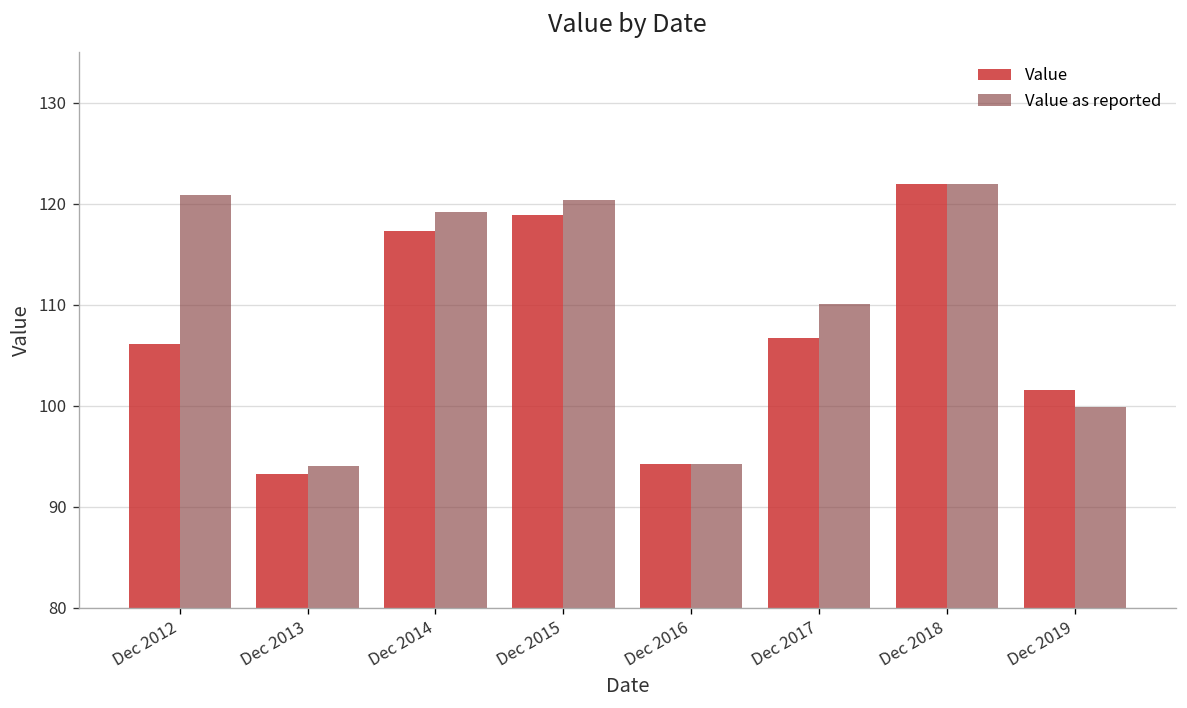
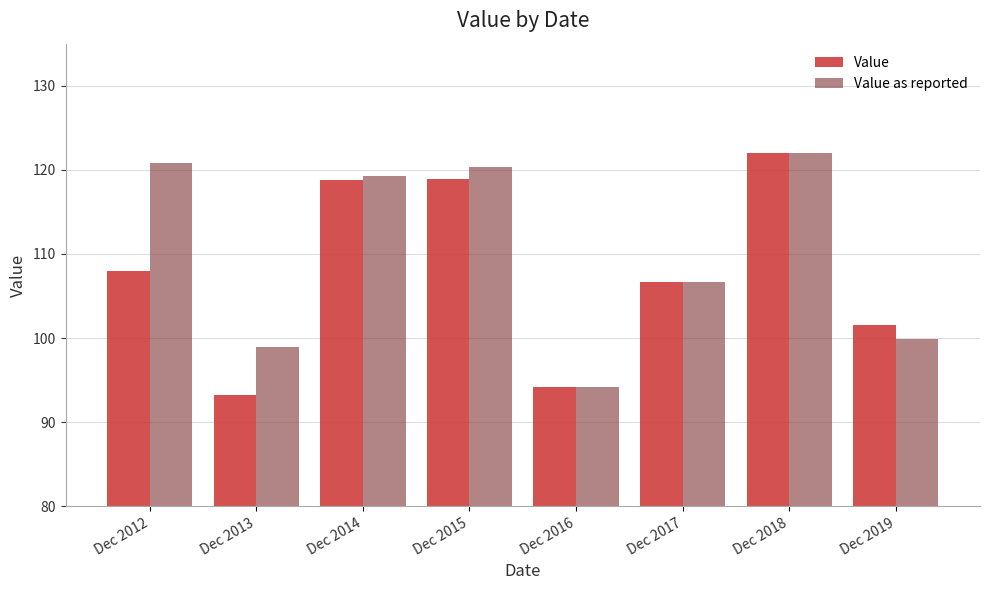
Value, Dec 2012: 106 -> 108
Value as reported, Dec 2013: 94 -> 99
Value, Dec 2014: 117 -> 119
Value as reported, Dec 2017: 110 -> 107
